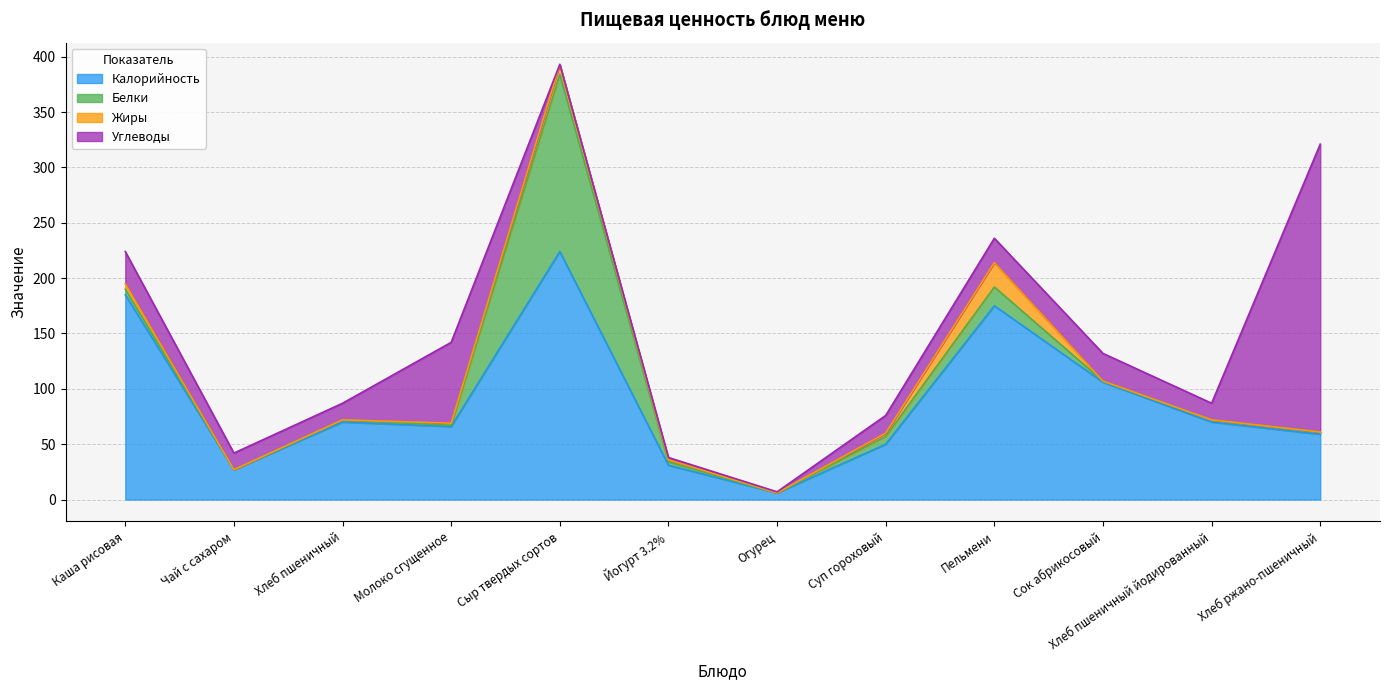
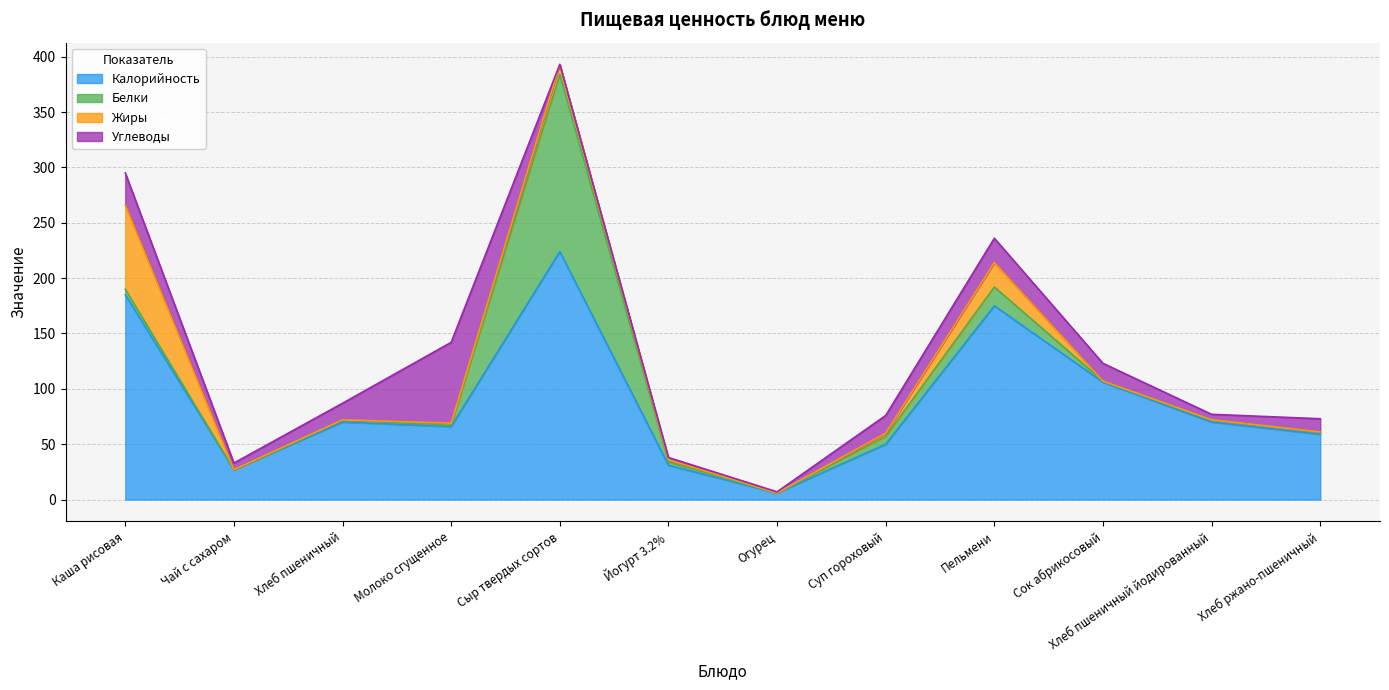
Жиры, Каша рисовая: 5 -> 76
Углеводы, Чай с сахаром: 15 -> 6
Углеводы, Сок абрикосовый: 25 -> 16
Углеводы, Хлеб пшеничный йодированный: 15 -> 5
Углеводы, Хлеб ржано-пшеничный: 260 -> 12
